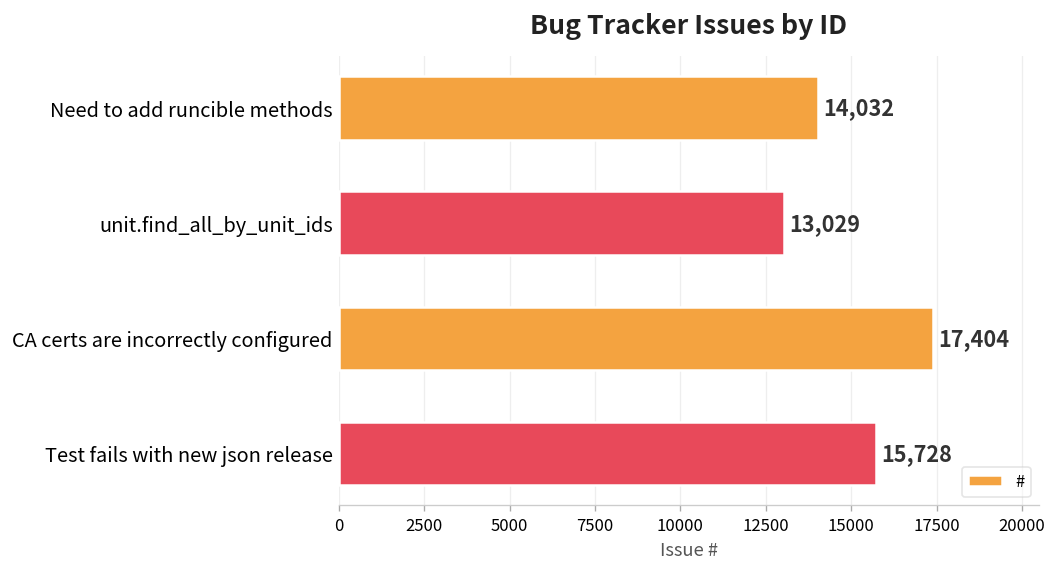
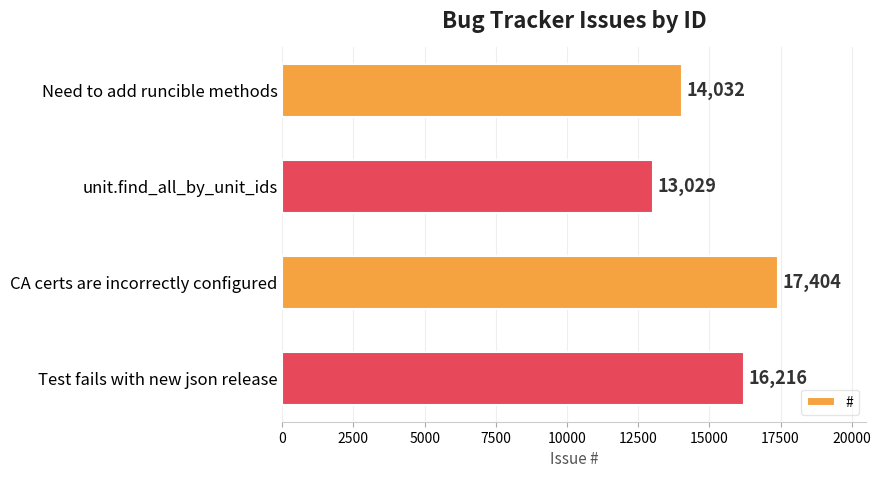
Test fails with new json release: 15,728 -> 16,216
